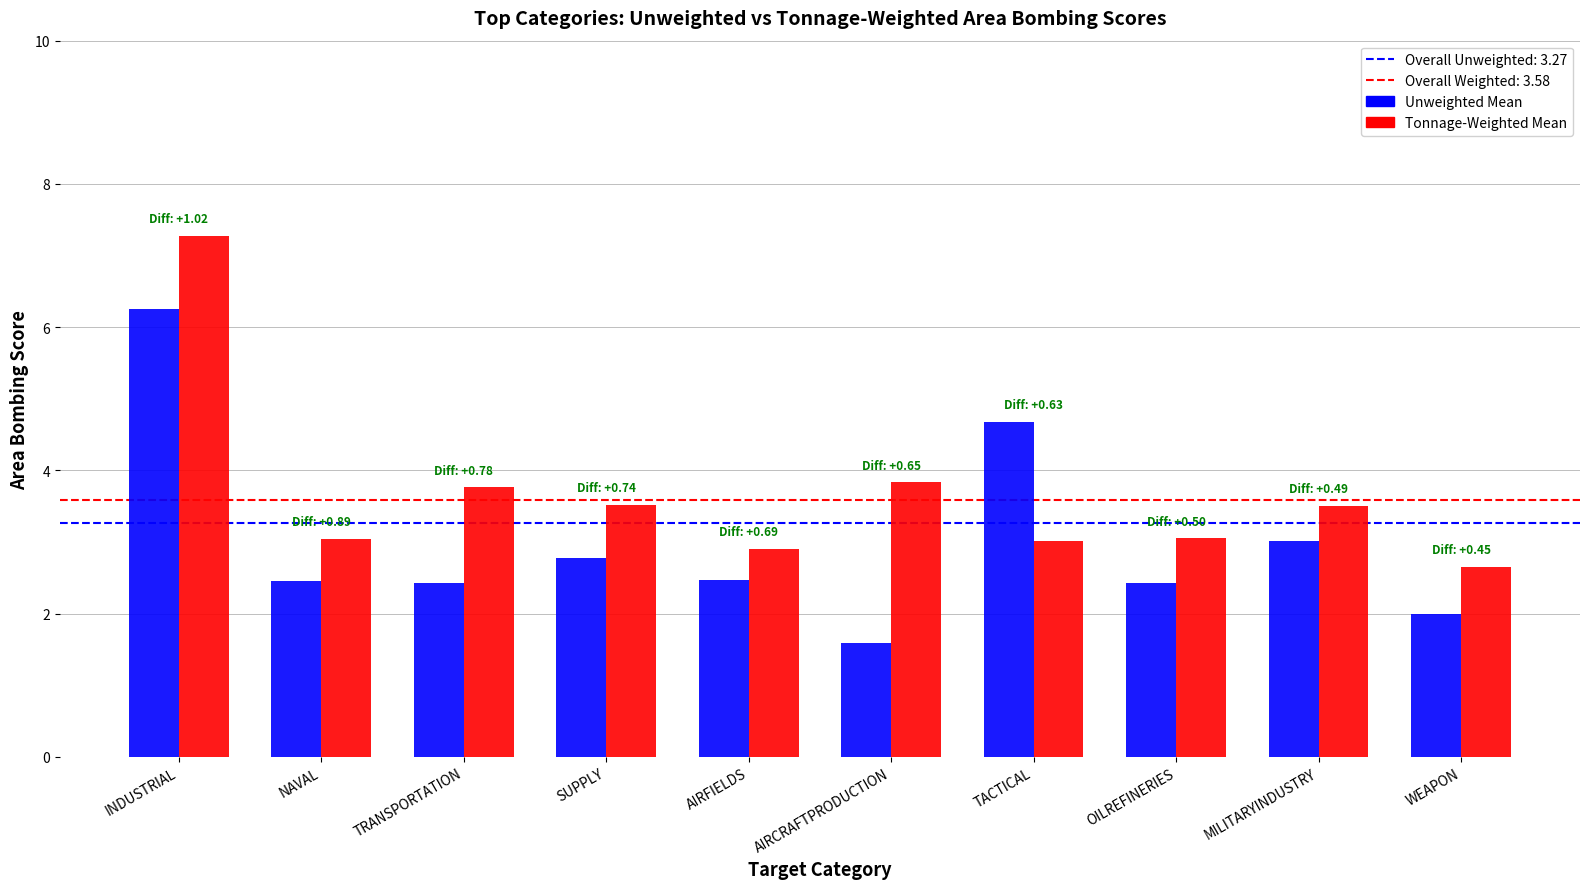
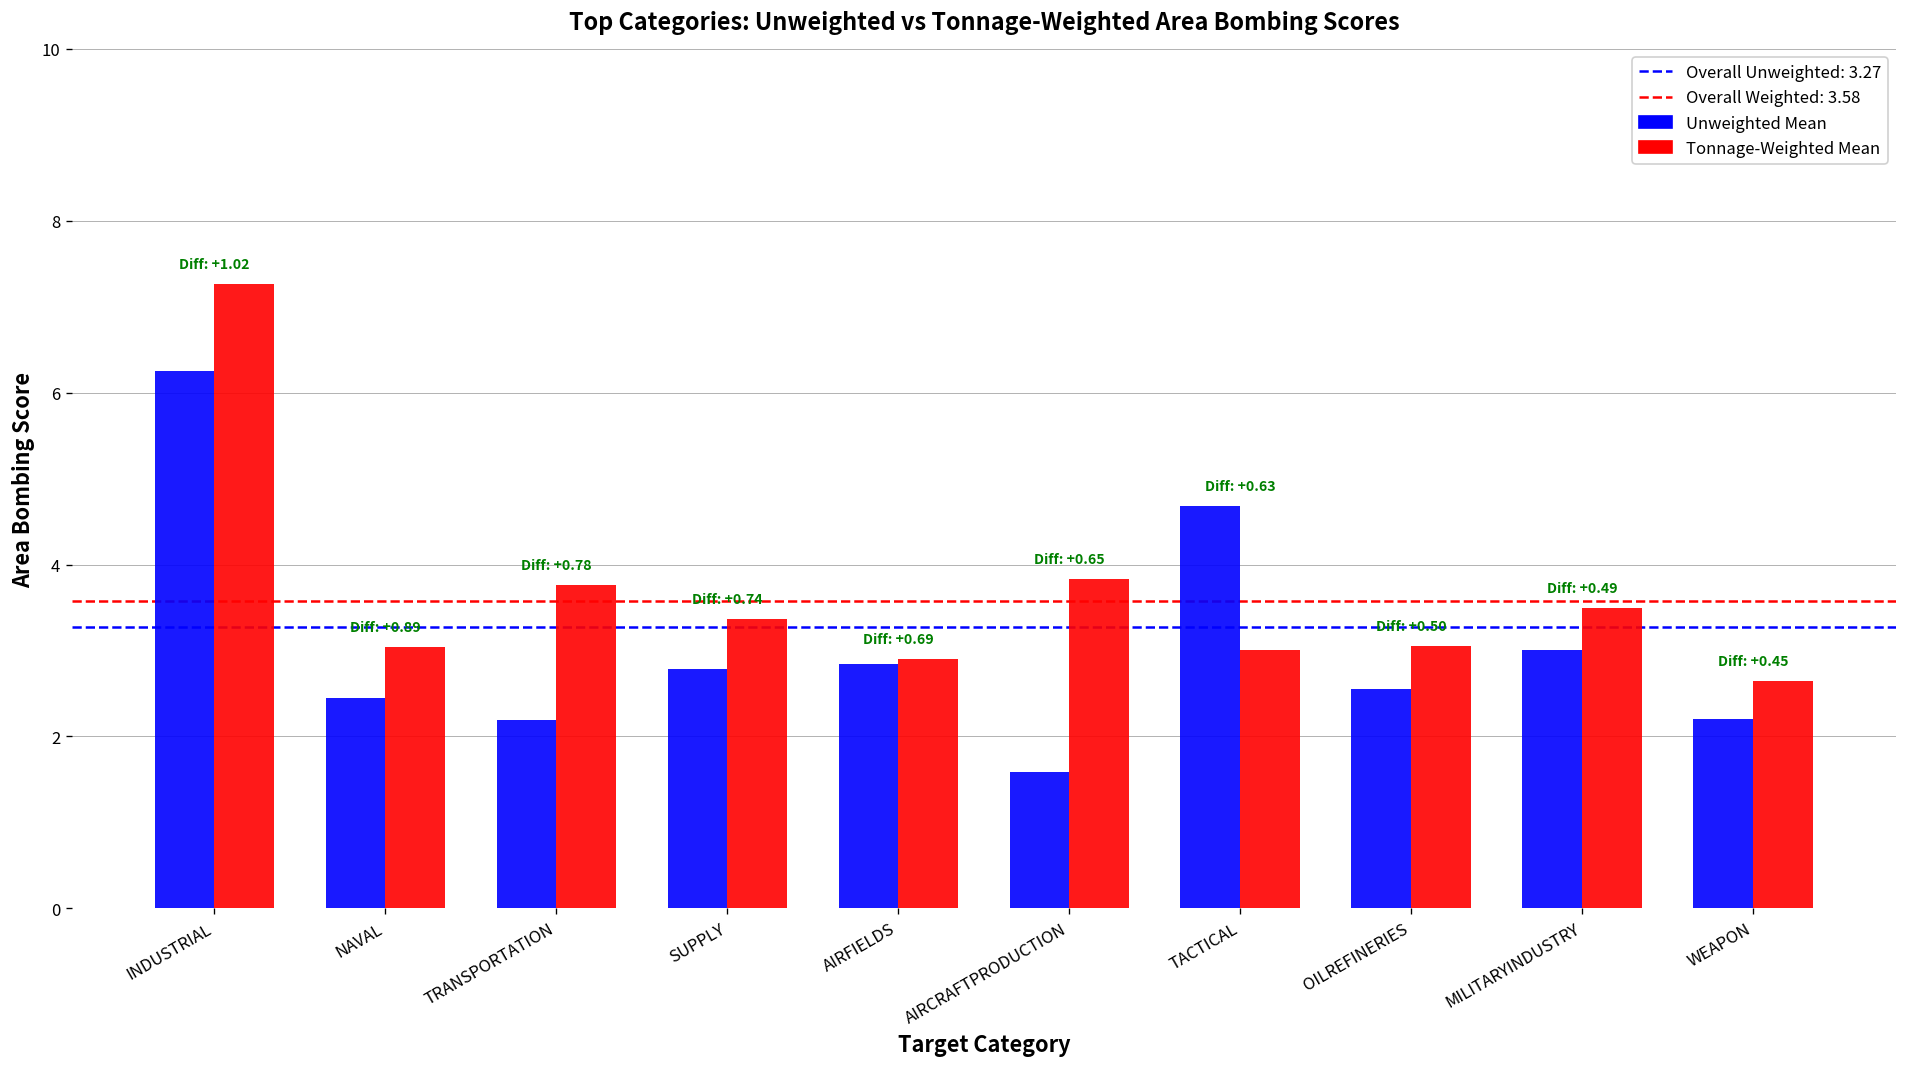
Unweighted Mean, TRANSPORTATION: 2.4 -> 2.2
Tonnage-Weighted Mean, SUPPLY: 3.5 -> 3.4
Unweighted Mean, AIRFIELDS: 2.5 -> 2.8
Unweighted Mean, OILREFINERIES: 2.4 -> 2.6
Unweighted Mean, WEAPON: 2.0 -> 2.2
